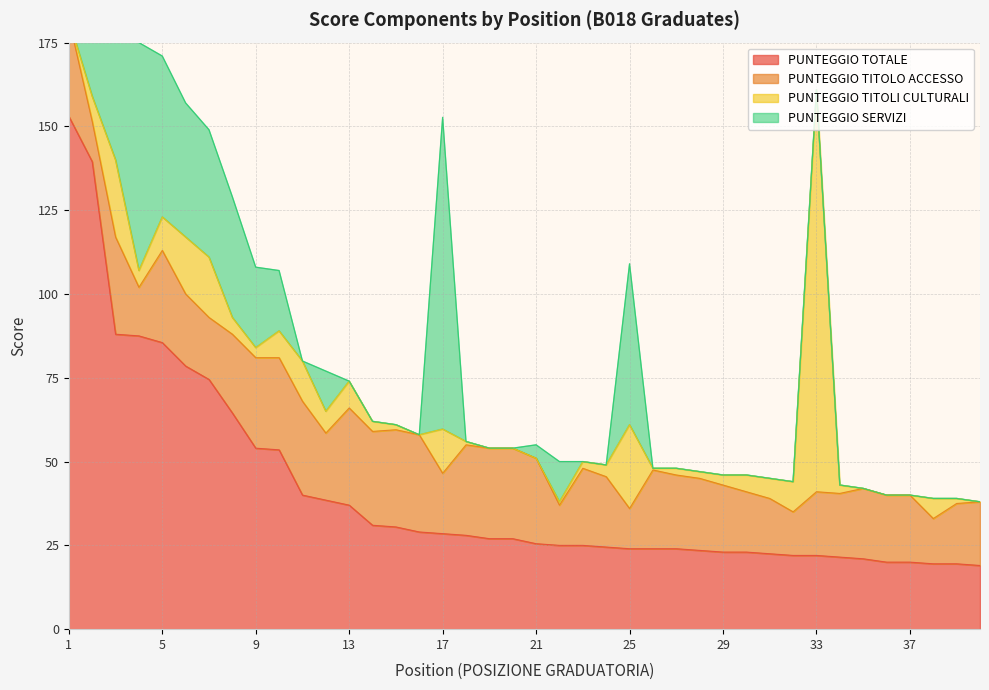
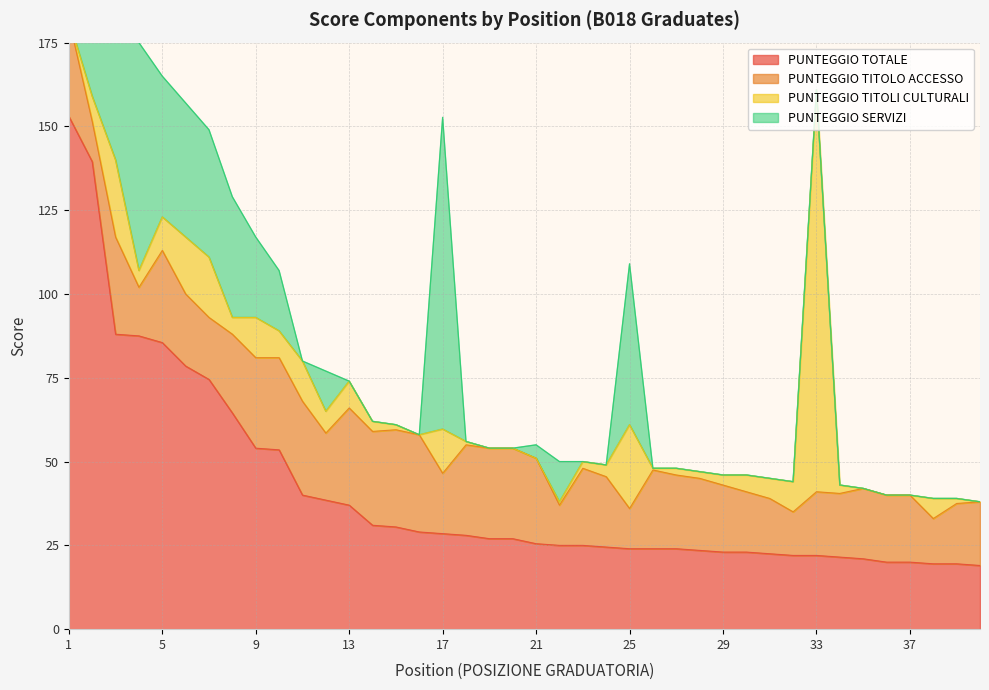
PUNTEGGIO SERVIZI, 5: 48 -> 42
PUNTEGGIO TITOLI CULTURALI, 9: 3 -> 12
